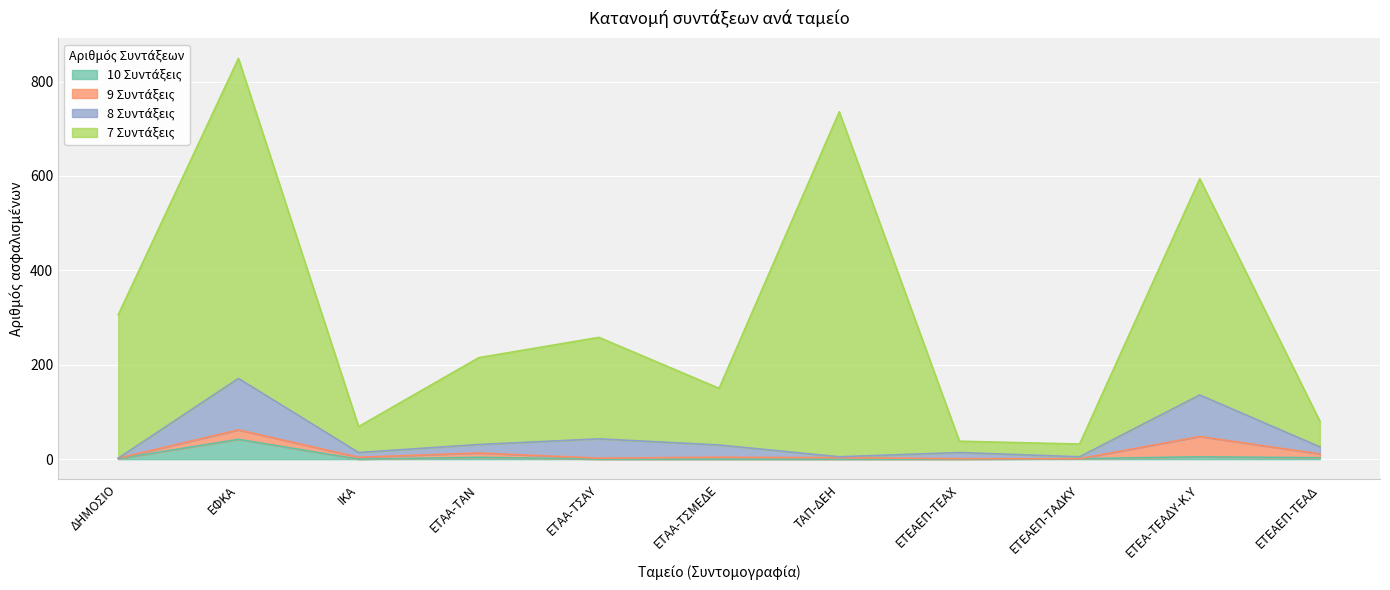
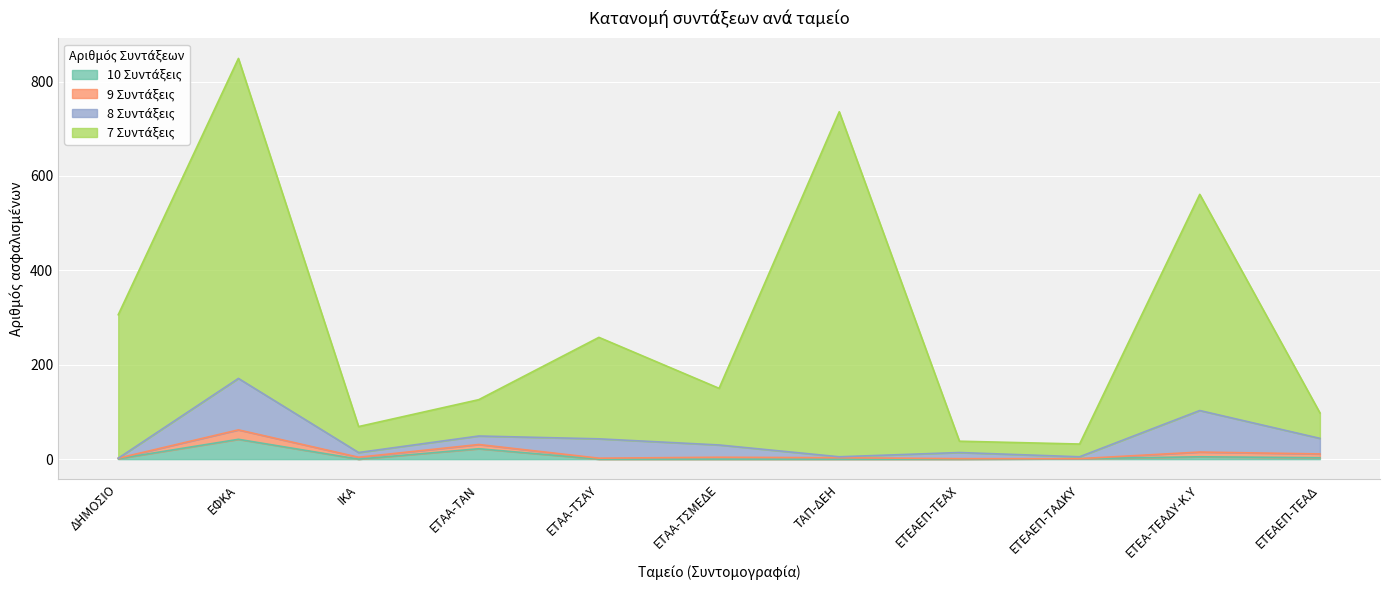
10 Συντάξεις, ΕΤΑΑ-ΤΑΝ: 0 -> 20
7 Συντάξεις, ΕΤΑΑ-ΤΑΝ: 180 -> 80
9 Συντάξεις, ΕΤΕΑ-ΤΕΑΔΥ-Κ.Υ: 40 -> 10
8 Συντάξεις, ΕΤΕΑΕΠ-ΤΕΑΔ: 20 -> 30
